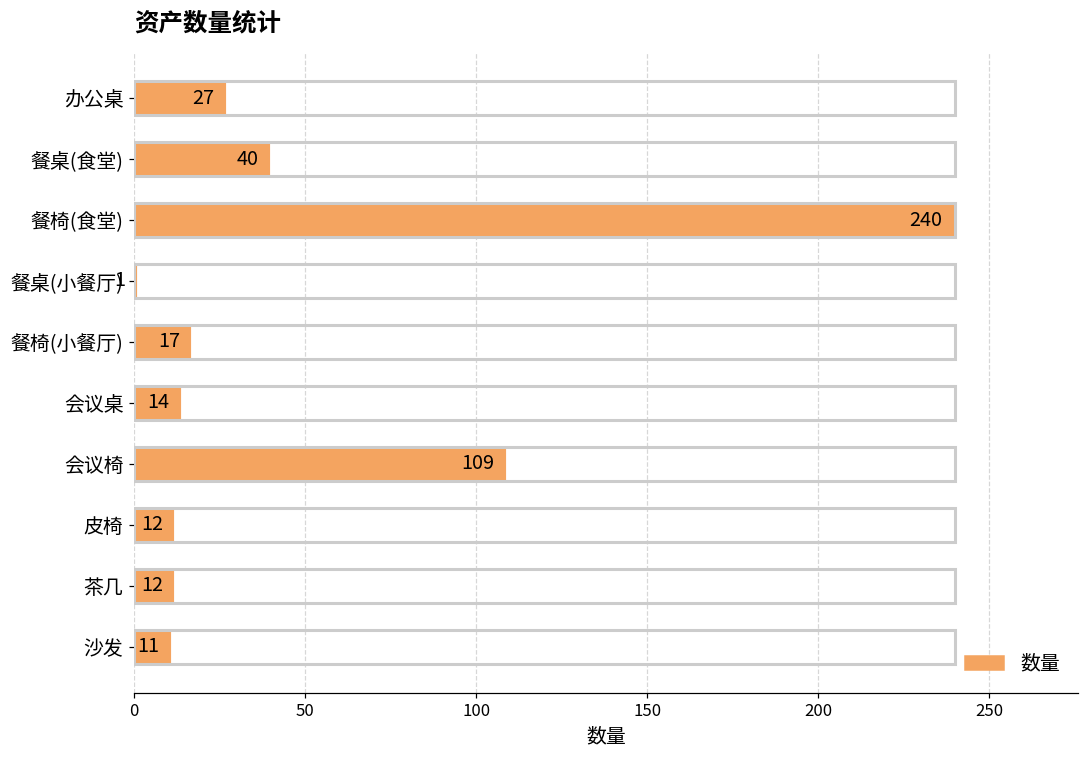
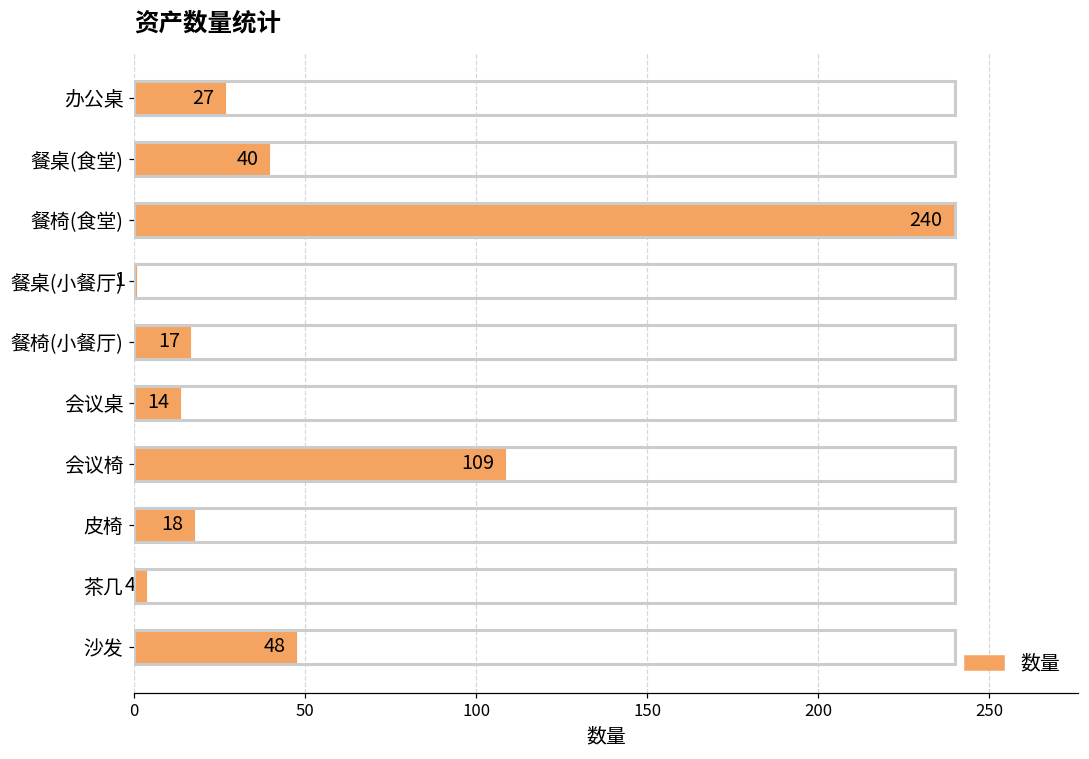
皮椅: 12 -> 18
茶几: 12 -> 4
沙发: 11 -> 48
